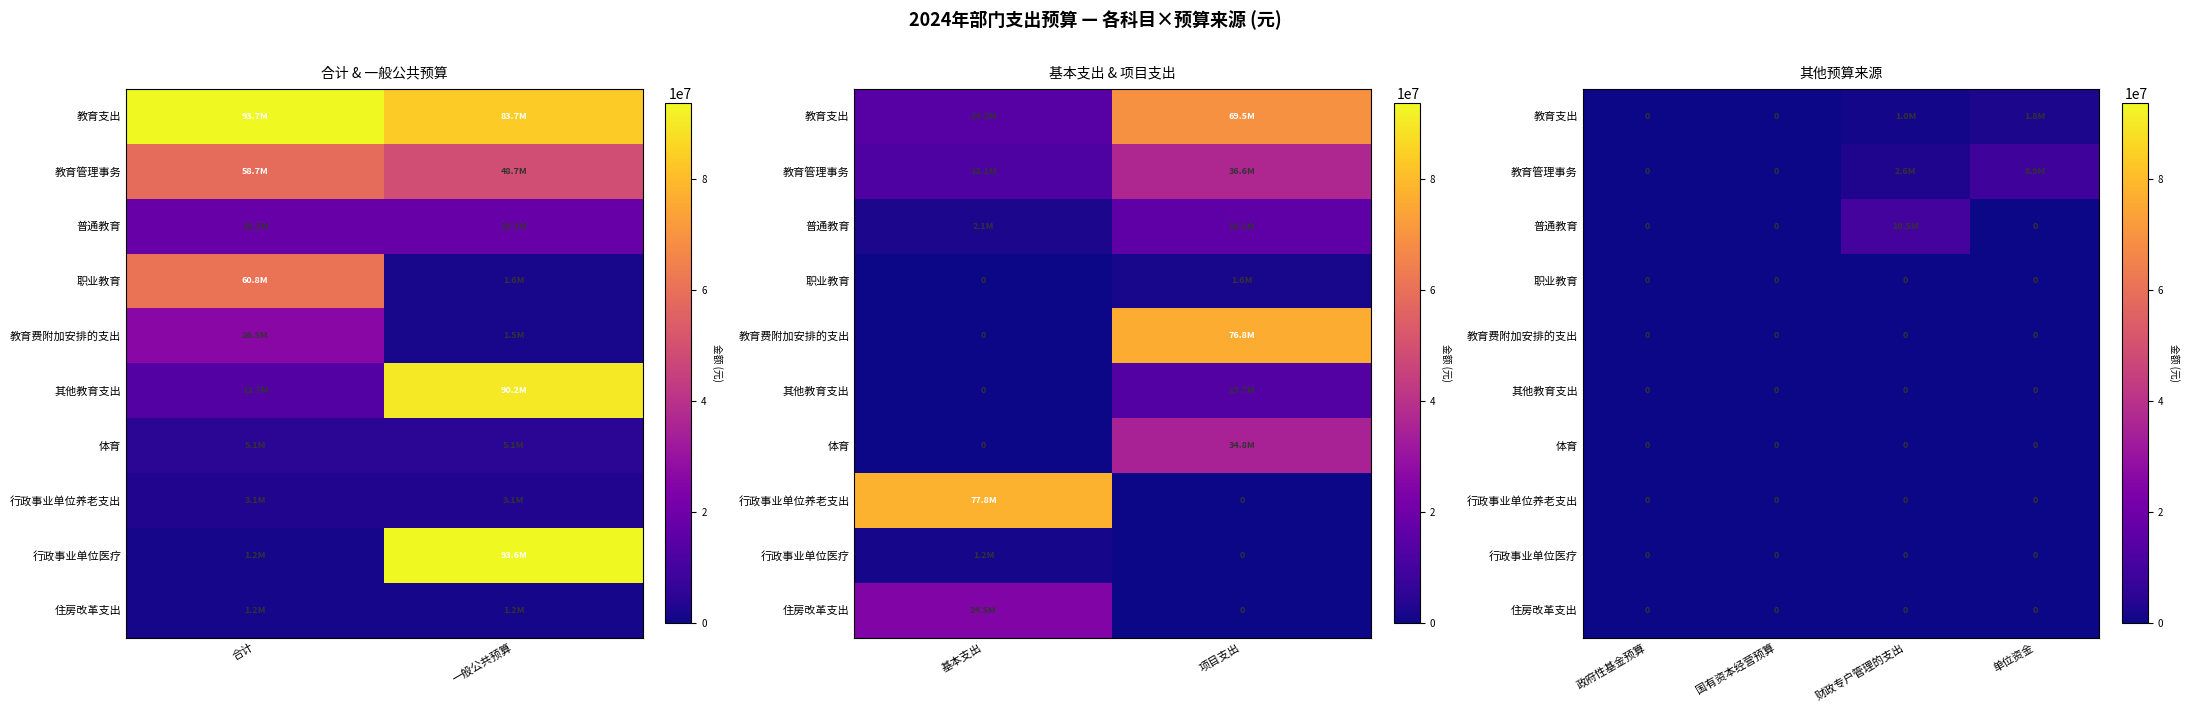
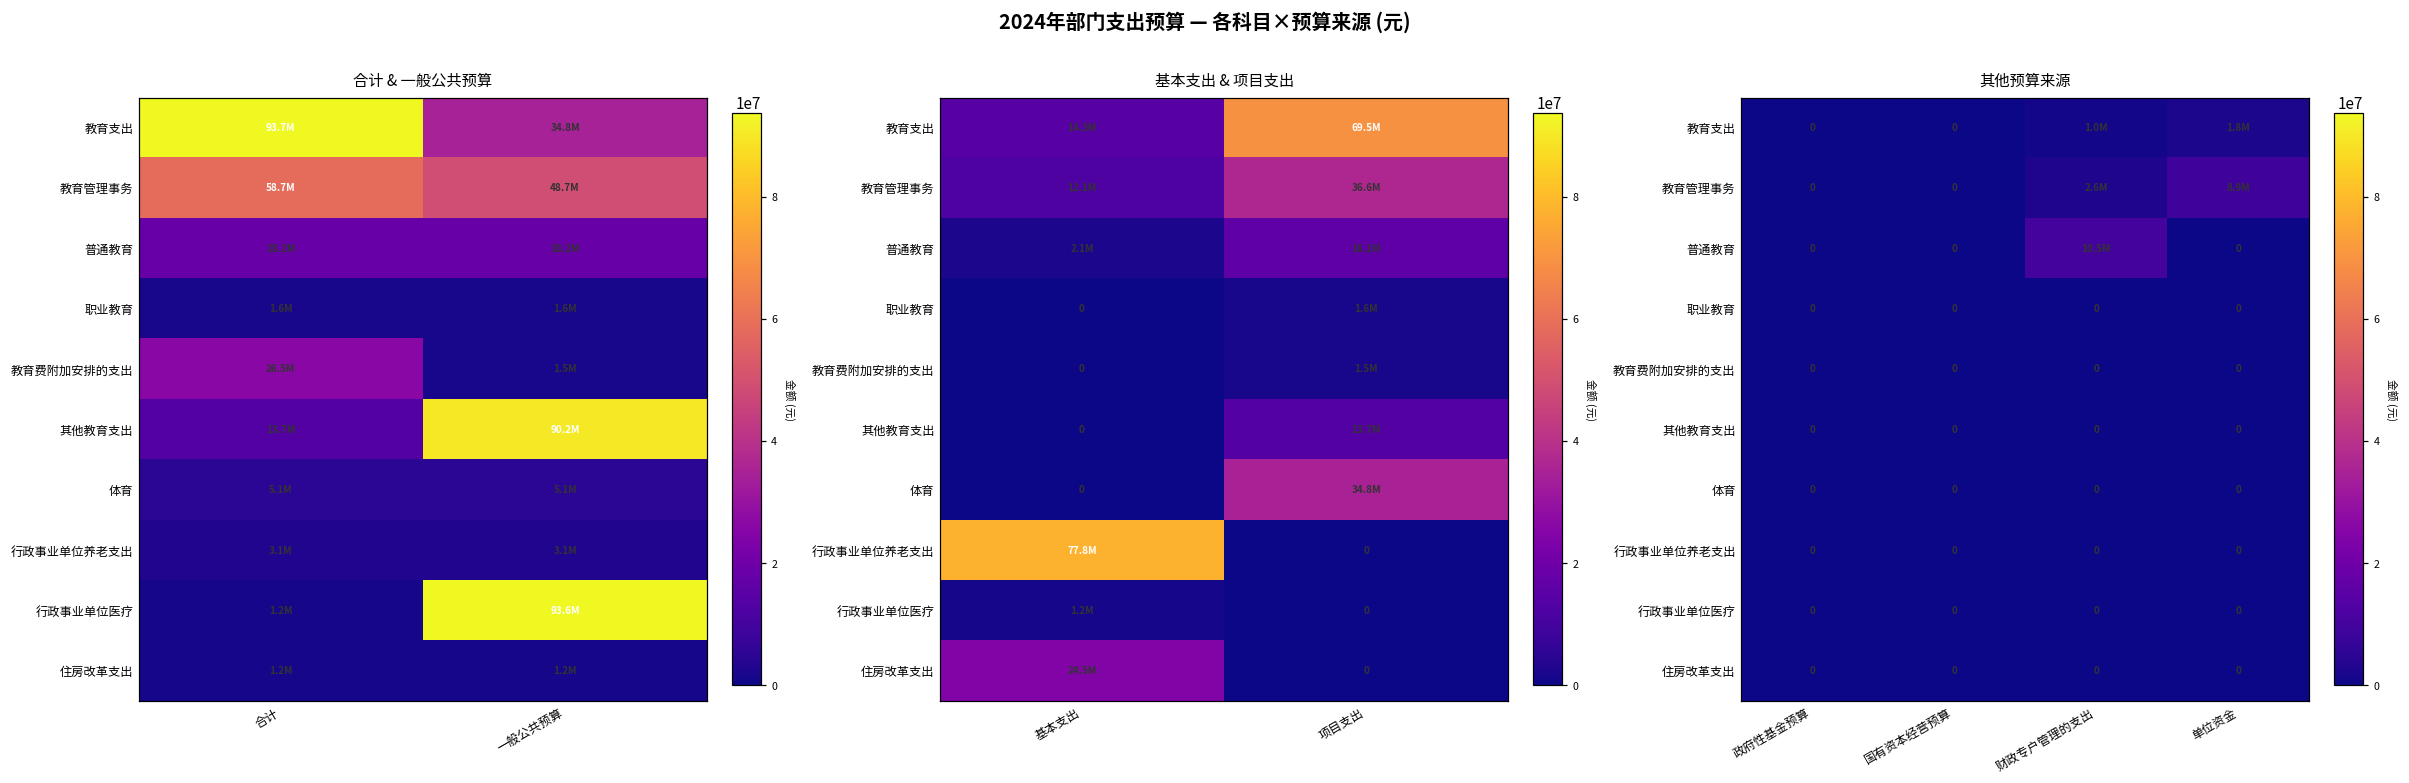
合计 & 一般公共预算, 教育支出, 一般公共预算: 83.7M -> 34.8M
合计 & 一般公共预算, 职业教育, 合计: 60.8M -> 1.6M
基本支出 & 项目支出, 教育费附加安排的支出, 项目支出: 76.8M -> 1.5M
